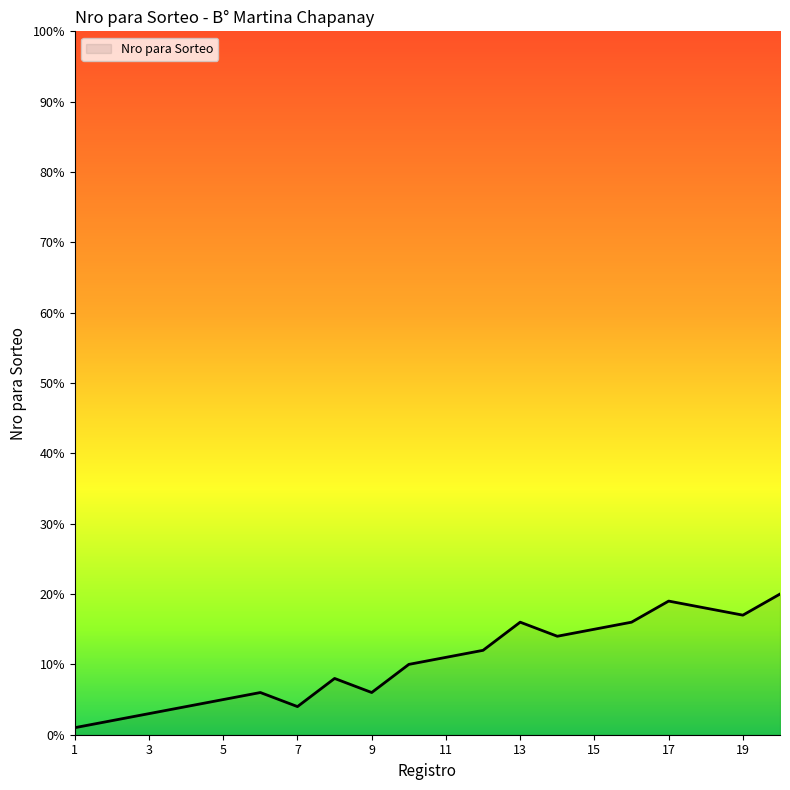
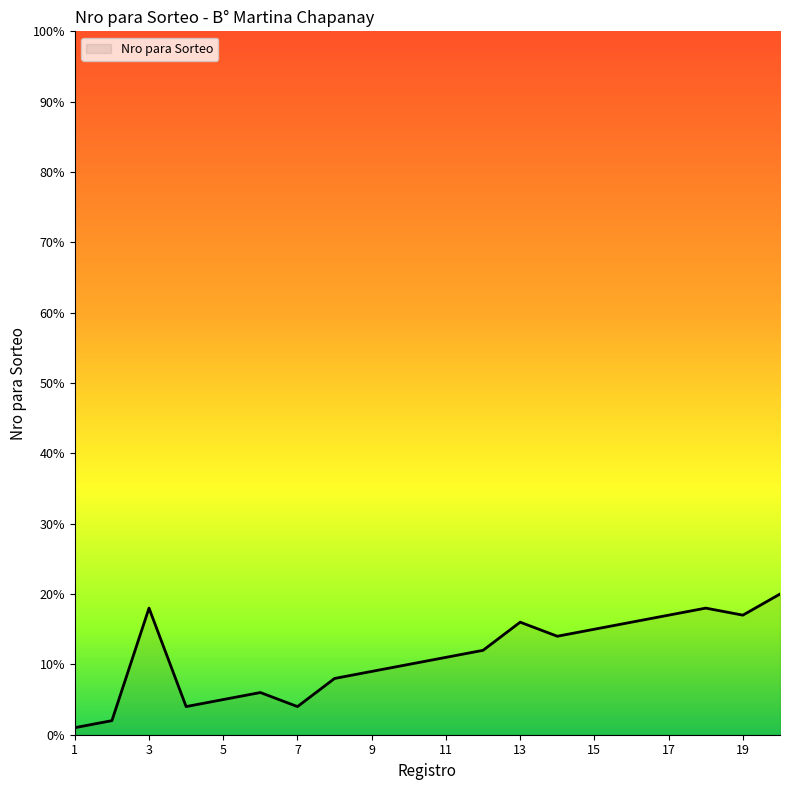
3: 3% -> 18%
9: 6% -> 9%
17: 19% -> 17%
